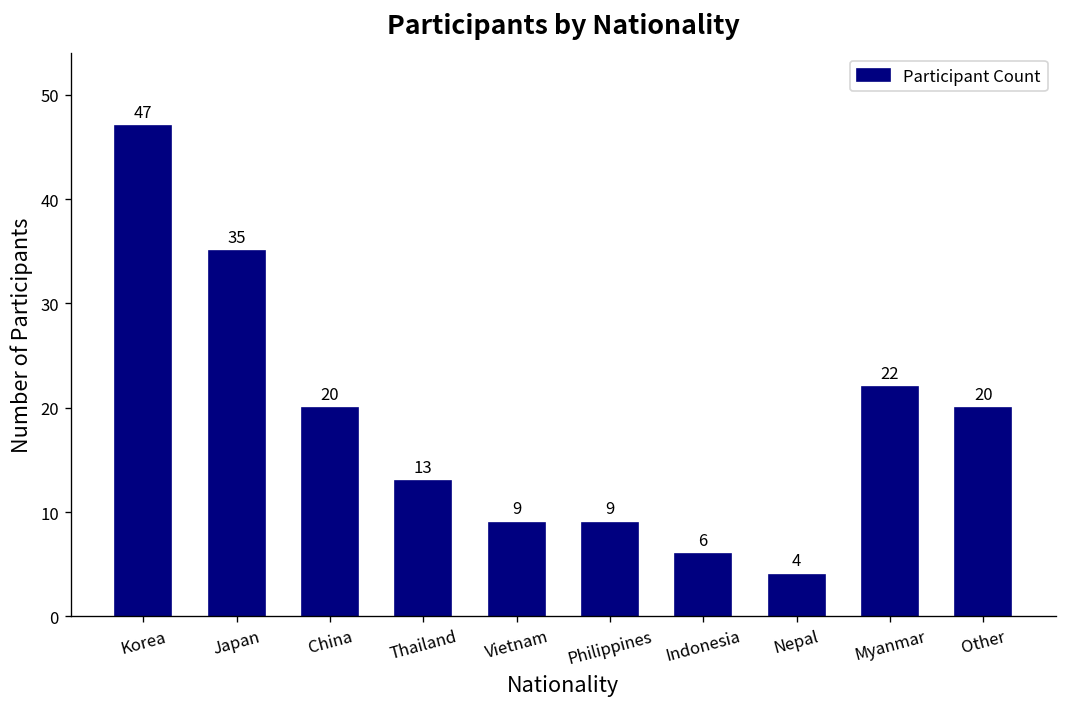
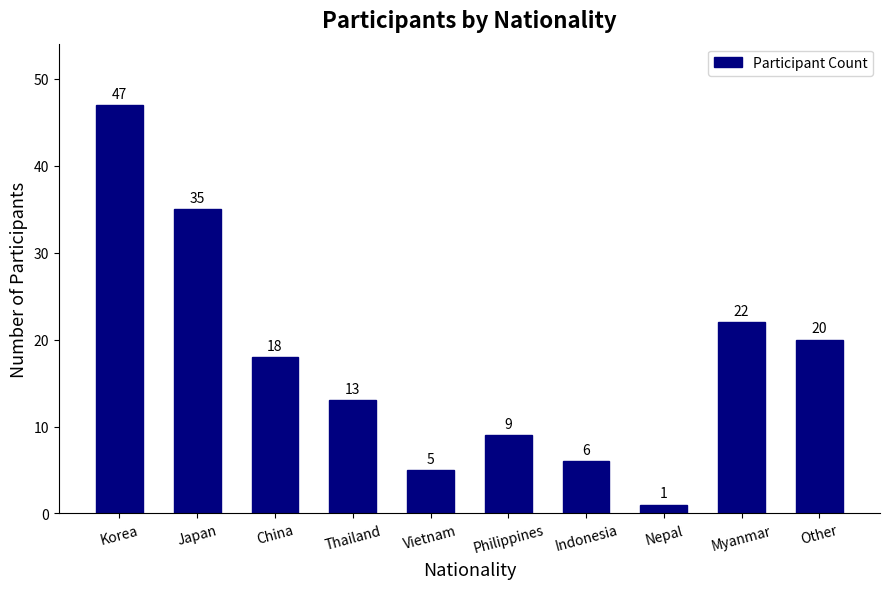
China: 20 -> 18
Vietnam: 9 -> 5
Nepal: 4 -> 1
